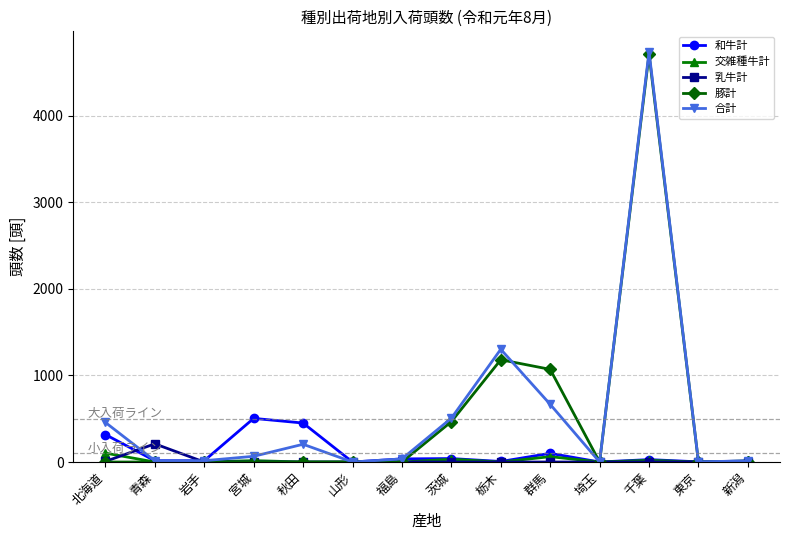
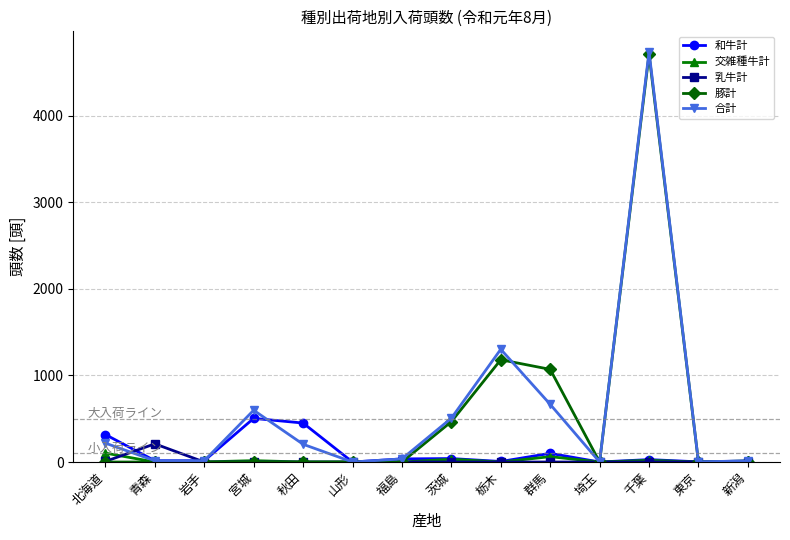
合計, 北海道: 500 -> 200
合計, 宮城: 100 -> 600
